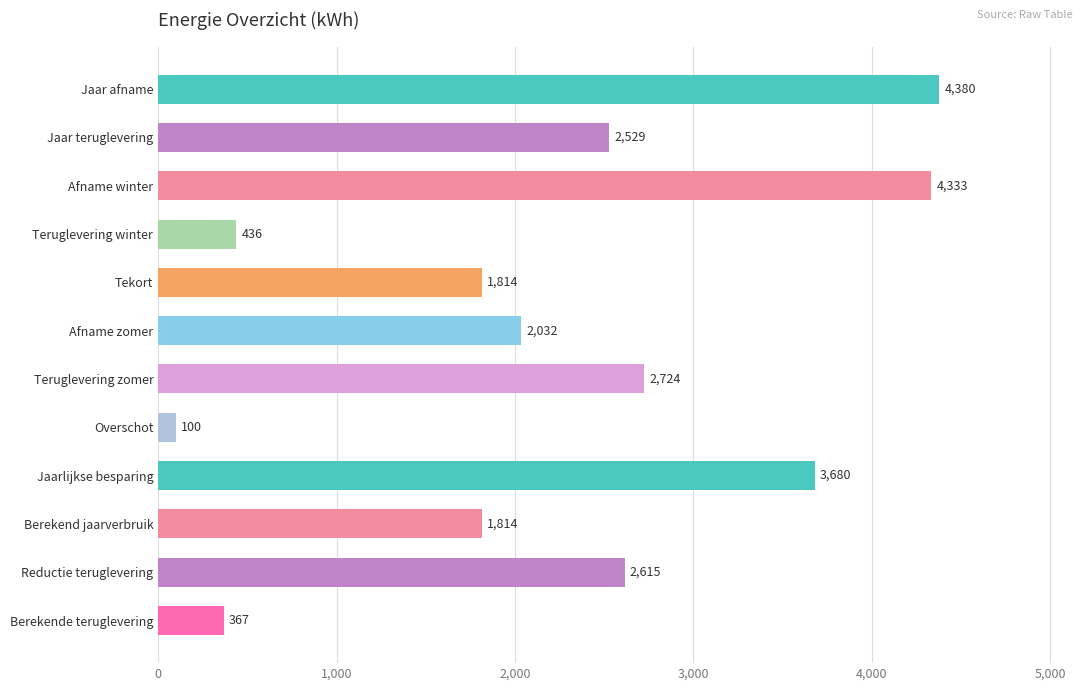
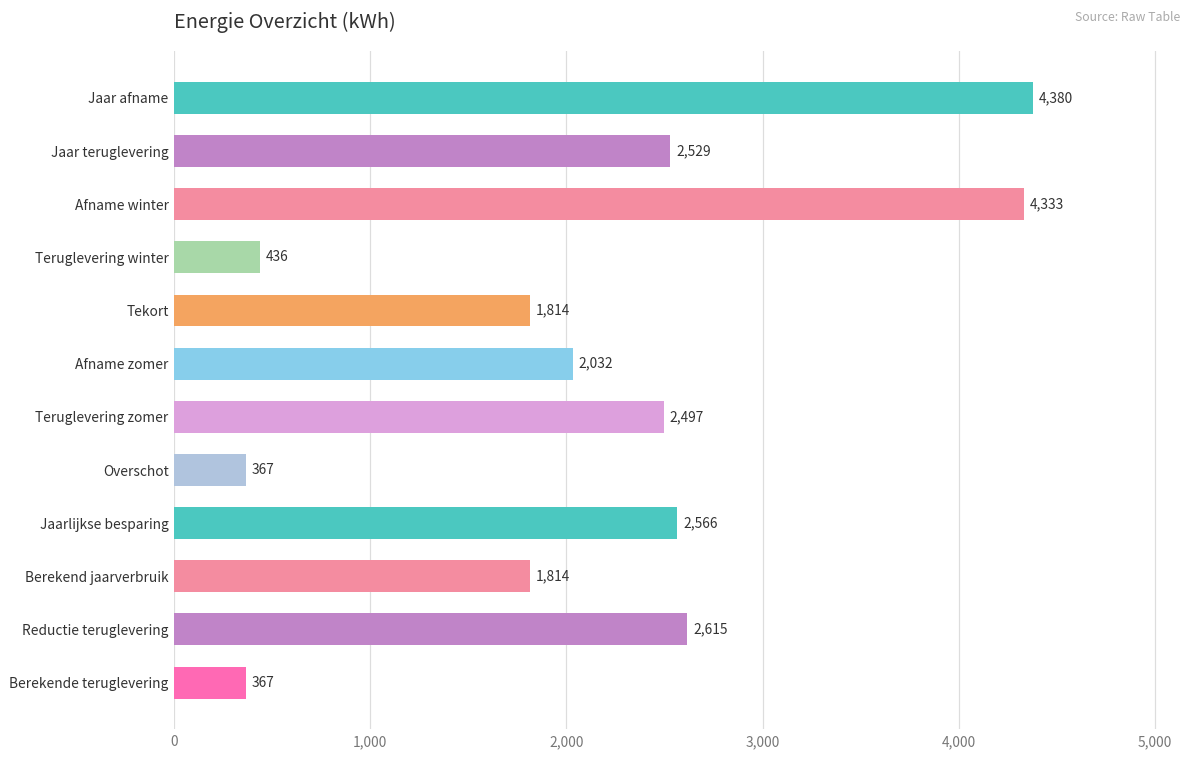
Teruglevering zomer: 2,724 -> 2,497
Overschot: 100 -> 367
Jaarlijkse besparing: 3,680 -> 2,566
